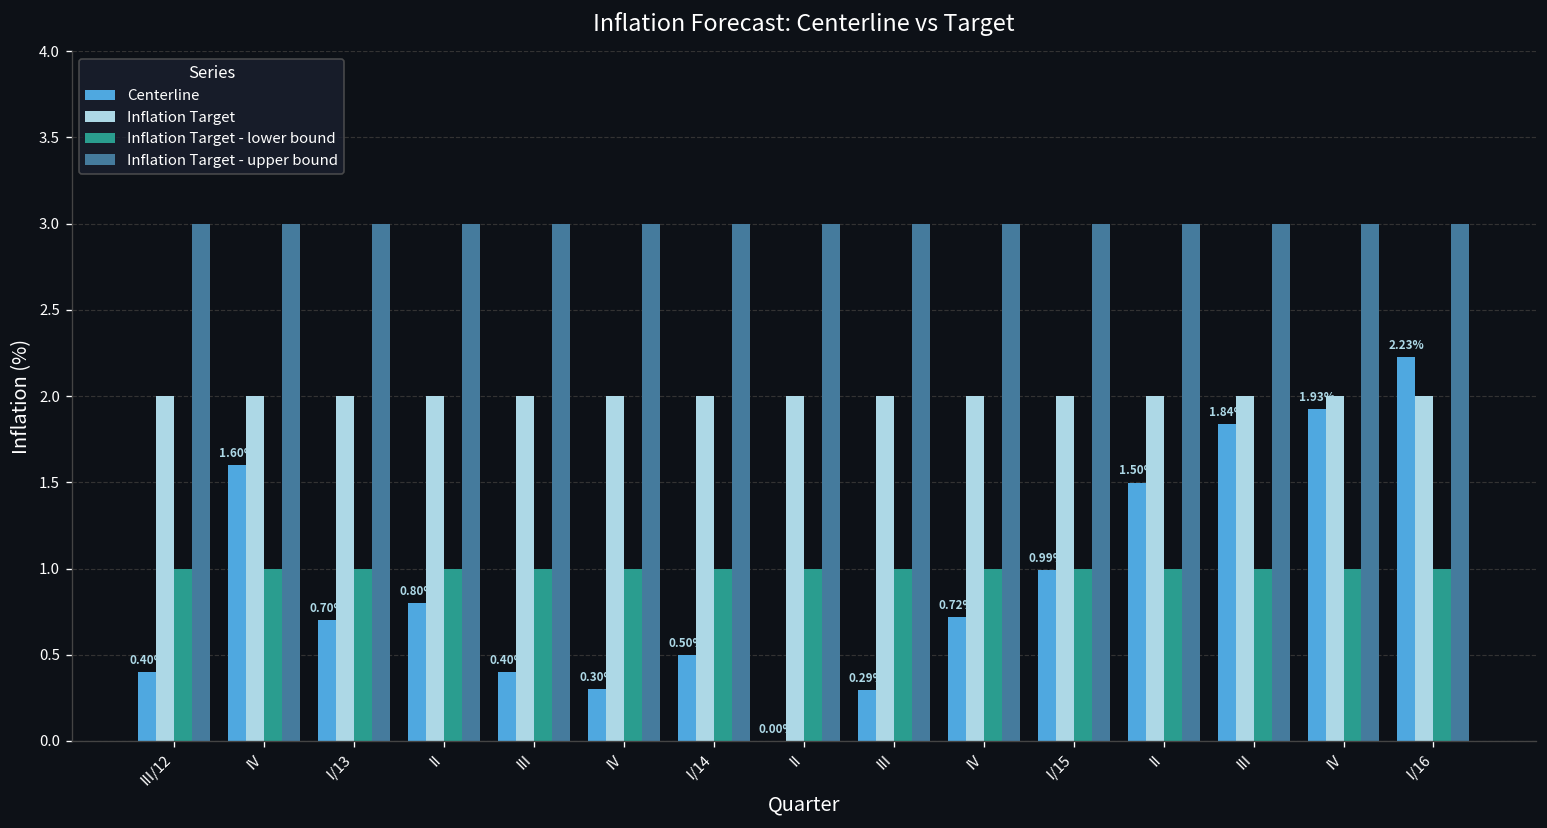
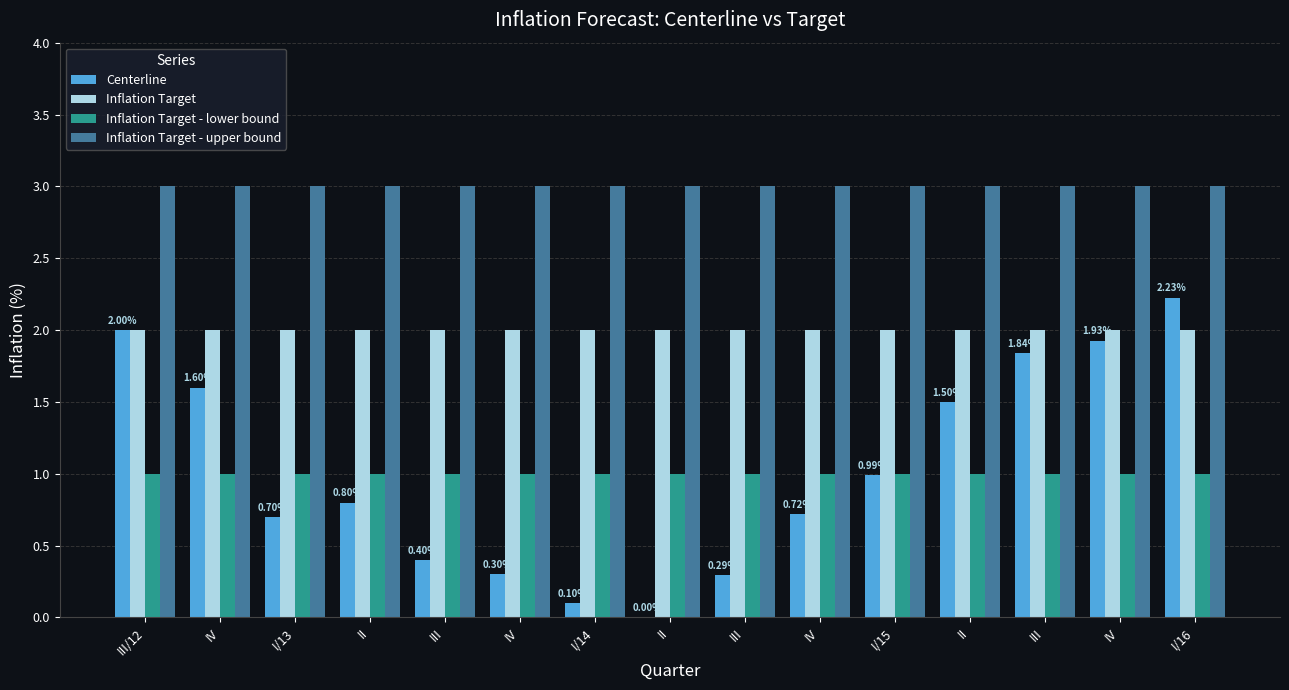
Centerline, III/12: 0.40% -> 2.00%
Centerline, I/14: 0.50% -> 0.10%
